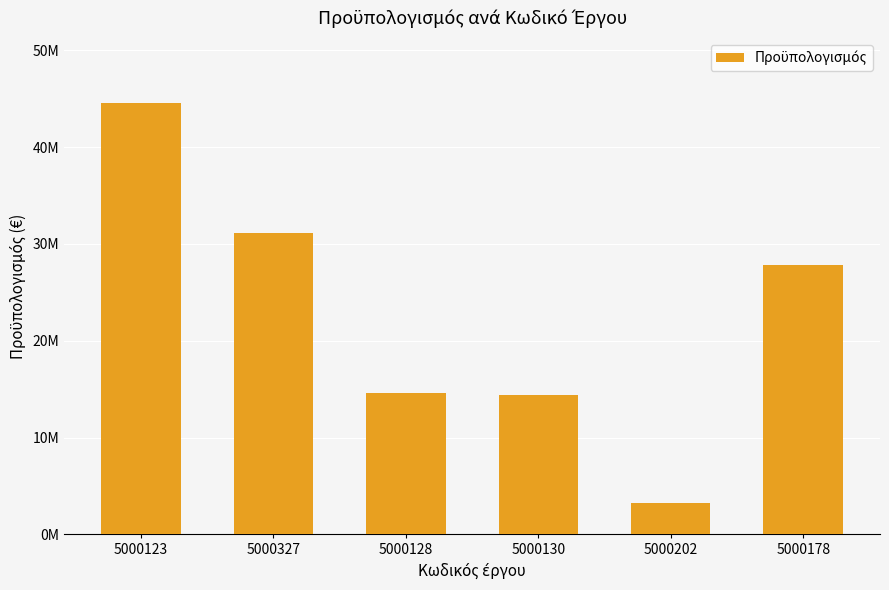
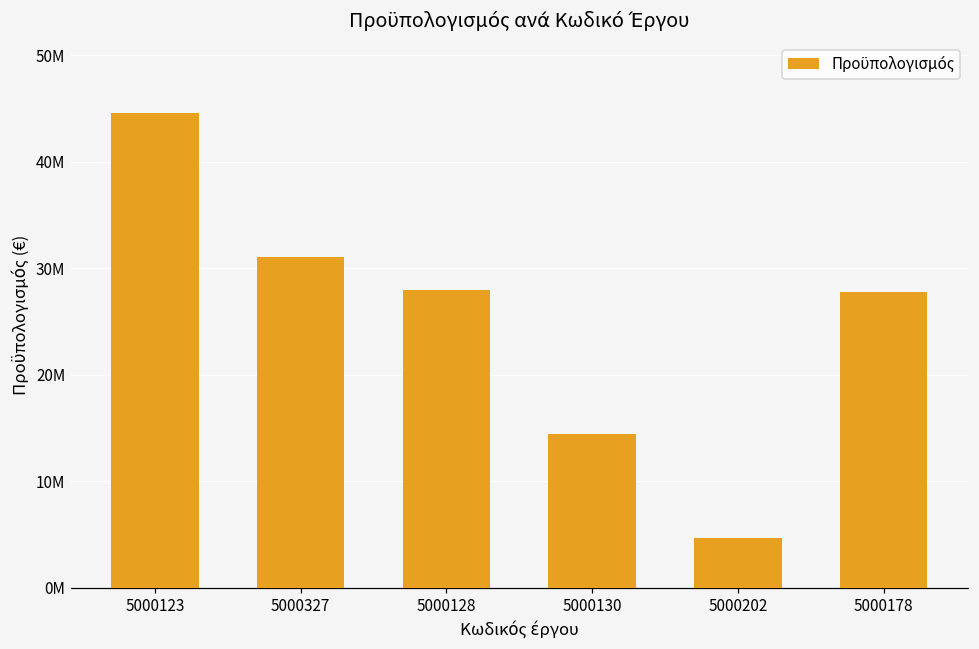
5000128: 15000000 -> 28000000
5000202: 3000000 -> 5000000
